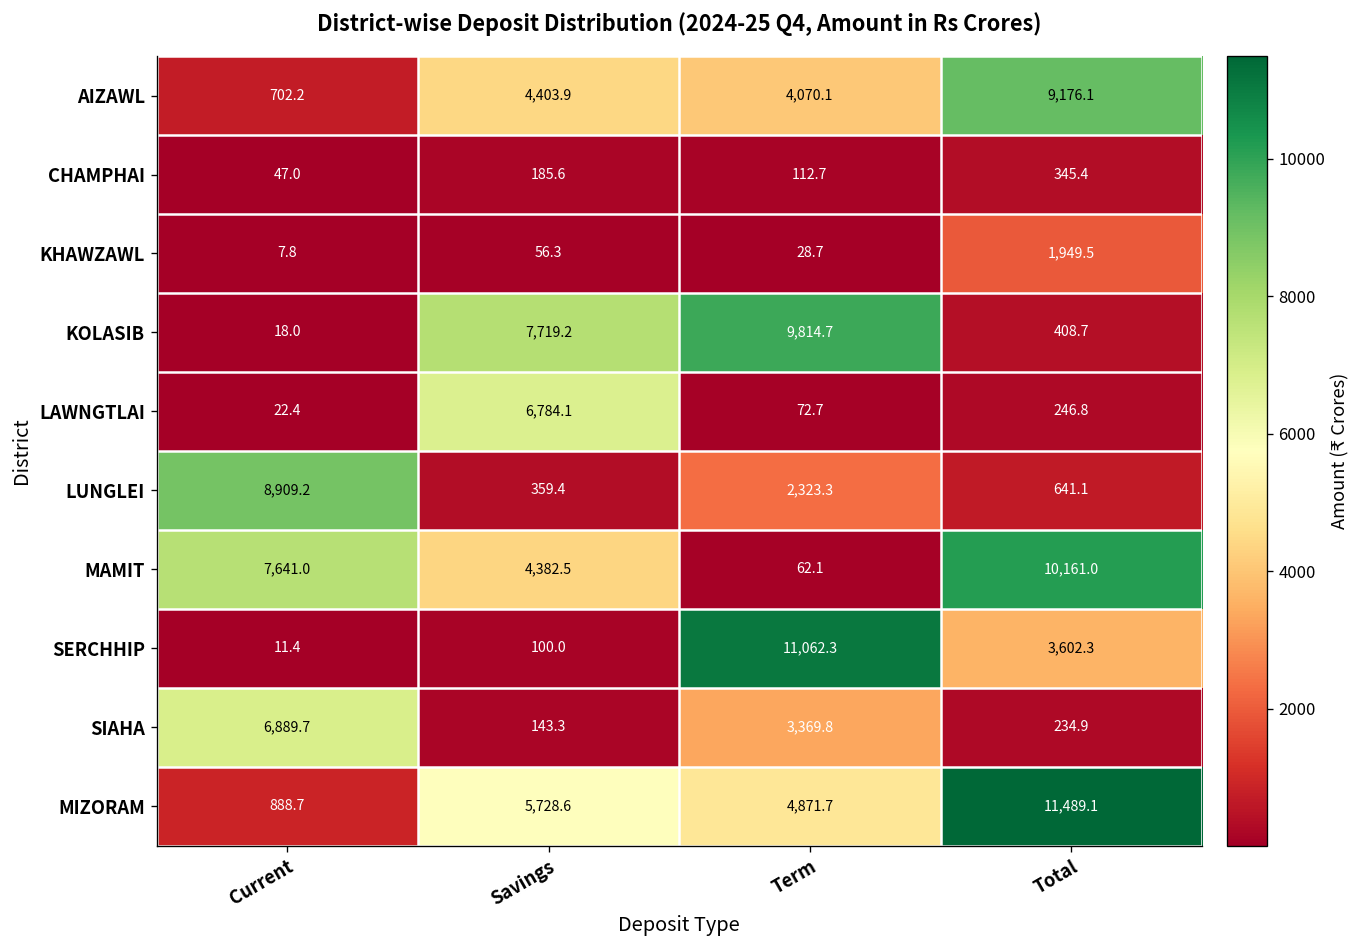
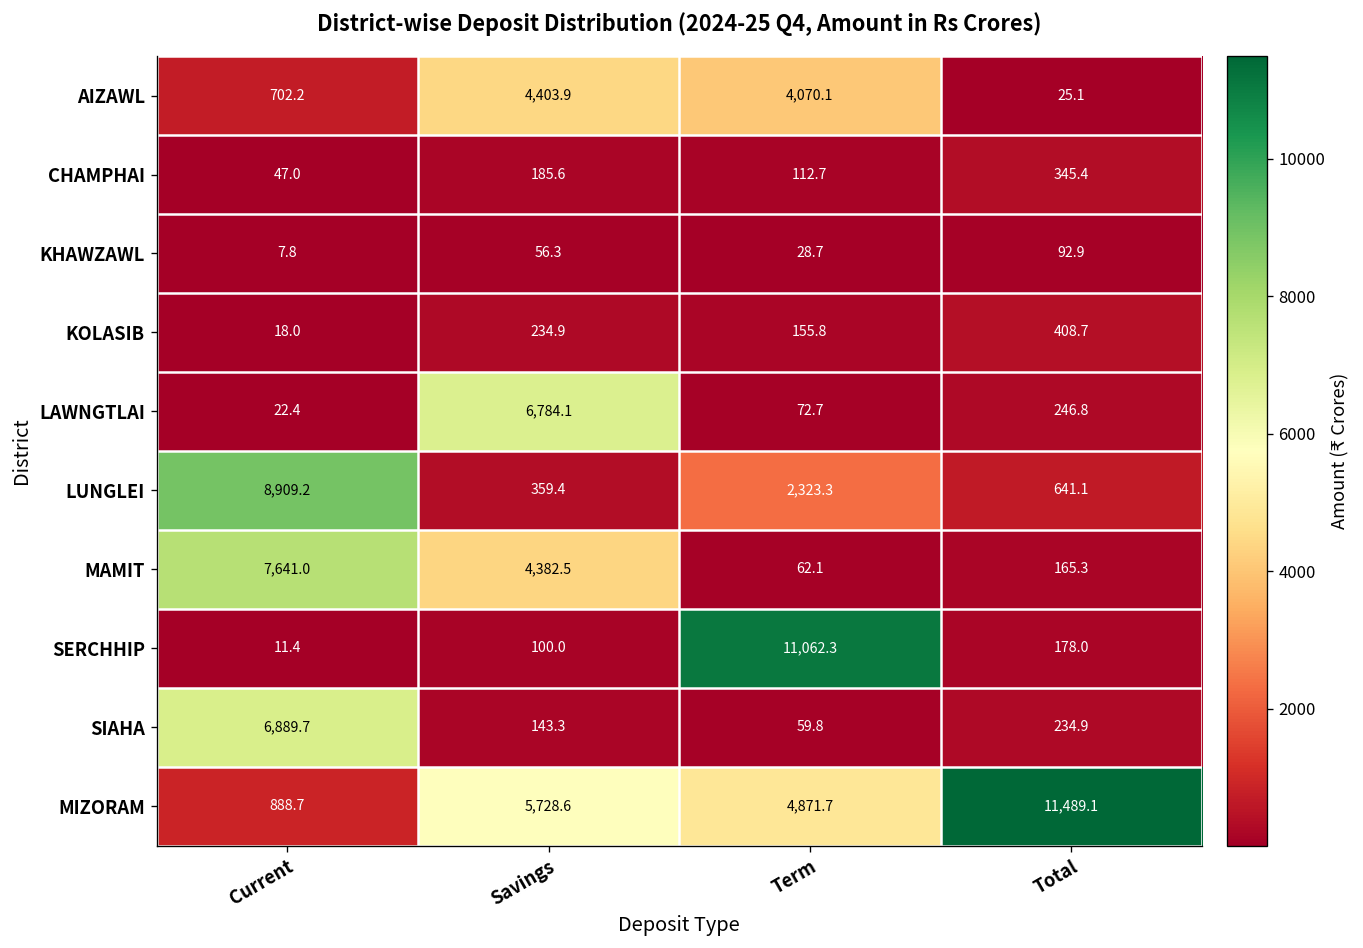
AIZAWL, Total: 9,176.1 -> 25.1
KHAWZAWL, Total: 1,949.5 -> 92.9
KOLASIB, Savings: 7,719.2 -> 234.9
KOLASIB, Term: 9,814.7 -> 155.8
MAMIT, Total: 10,161.0 -> 165.3
SERCHHIP, Total: 3,602.3 -> 178.0
SIAHA, Term: 3,369.8 -> 59.8
